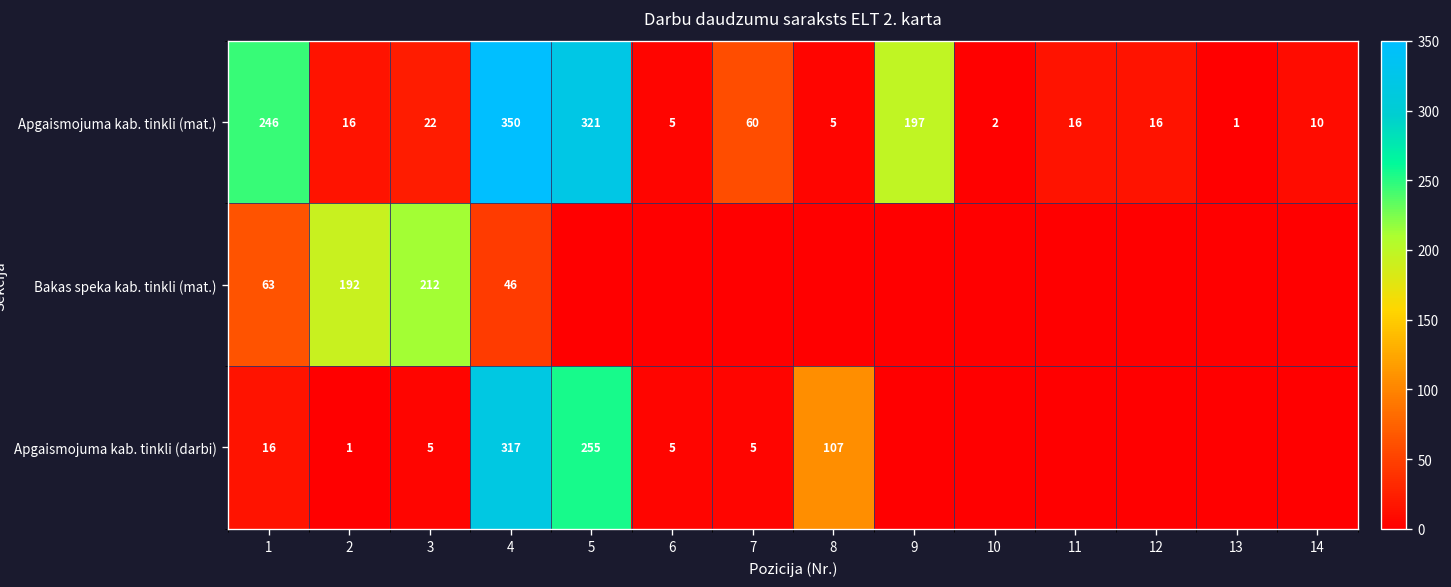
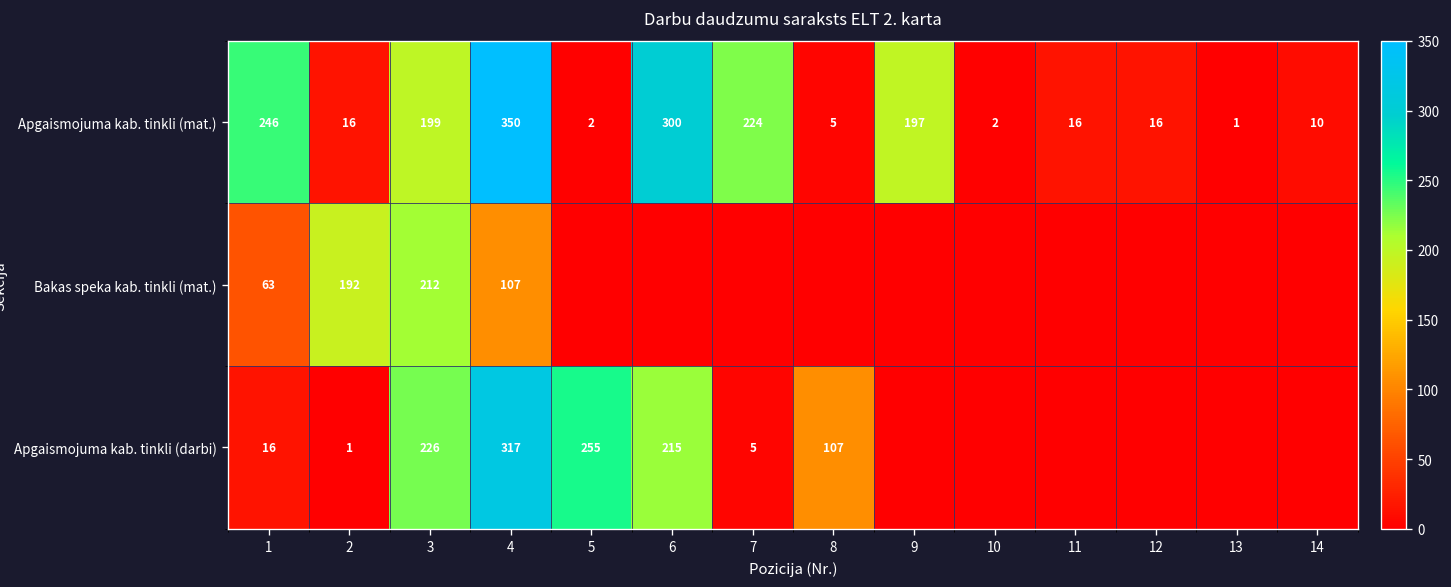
Apgaismojuma kab. tinkli (mat.), 3: 22 -> 199
Apgaismojuma kab. tinkli (mat.), 5: 321 -> 2
Apgaismojuma kab. tinkli (mat.), 6: 5 -> 300
Apgaismojuma kab. tinkli (mat.), 7: 60 -> 224
Bakas speka kab. tinkli (mat.), 4: 46 -> 107
Apgaismojuma kab. tinkli (darbi), 3: 5 -> 226
Apgaismojuma kab. tinkli (darbi), 6: 5 -> 215
